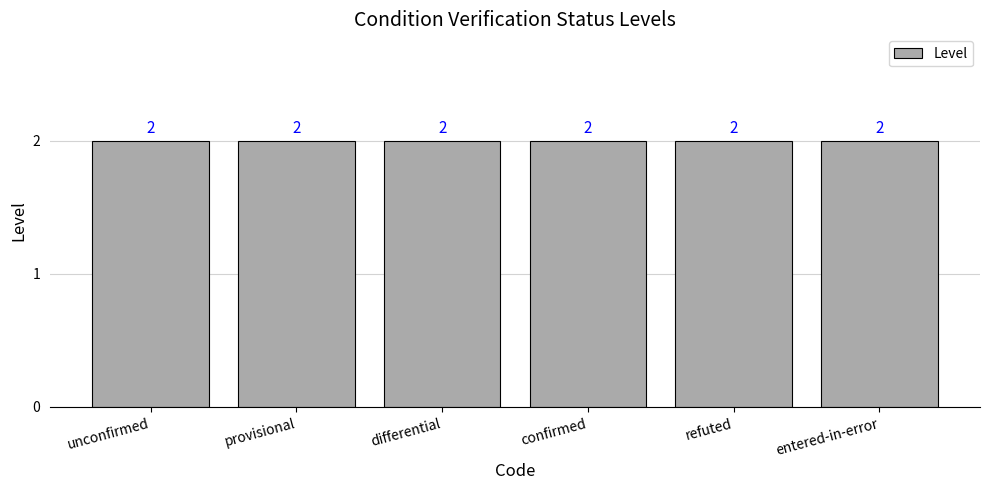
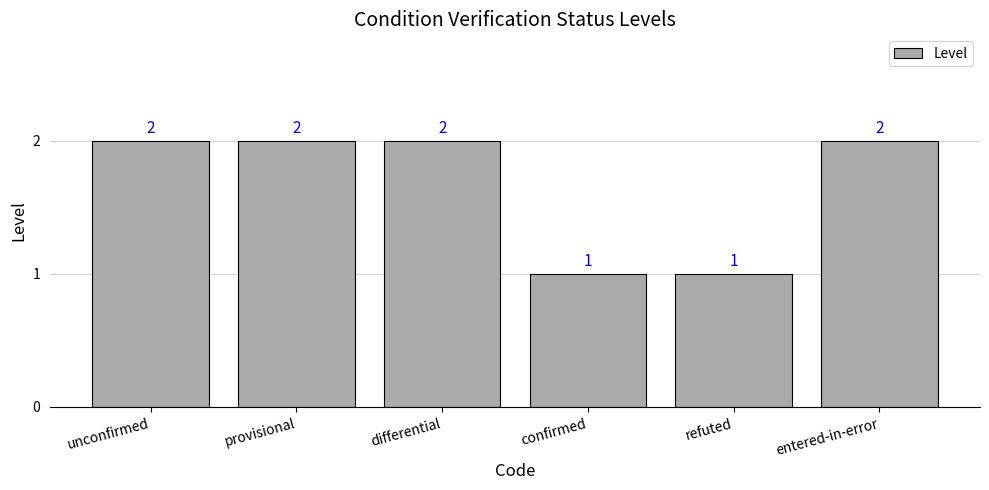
confirmed: 2 -> 1
refuted: 2 -> 1
